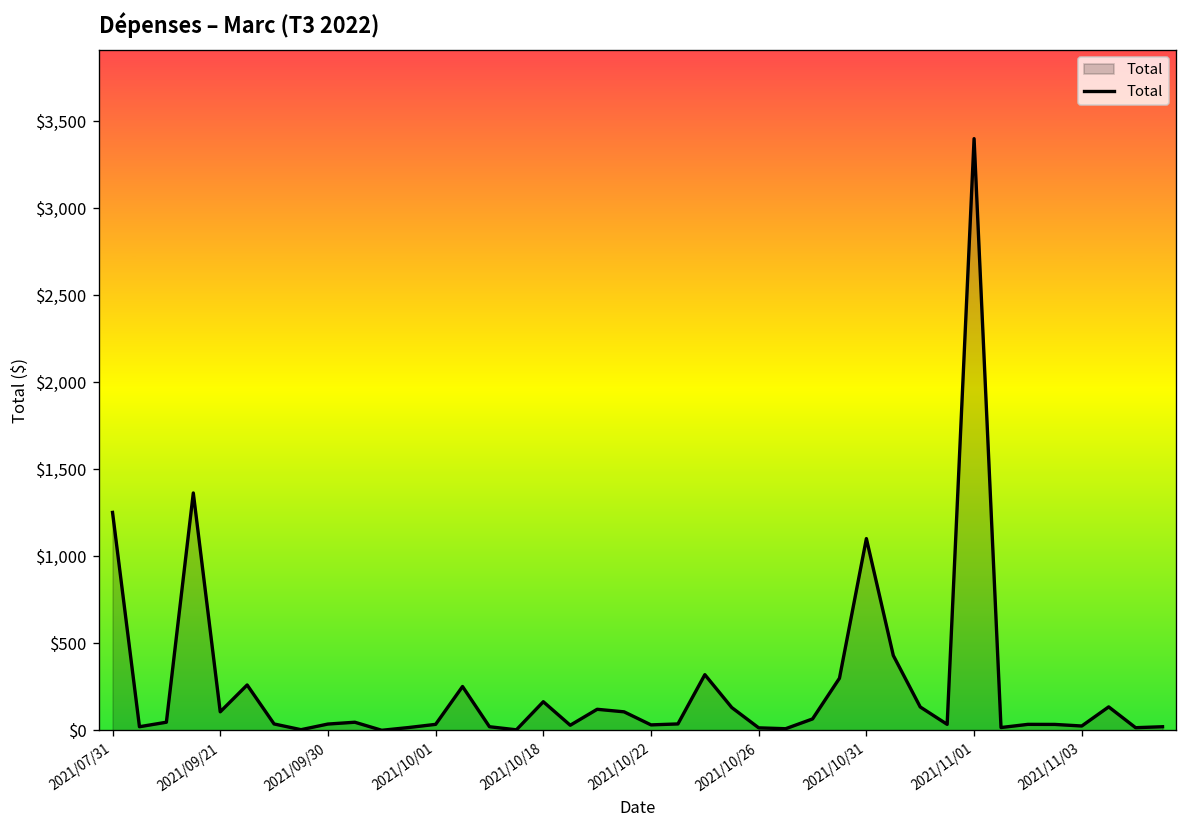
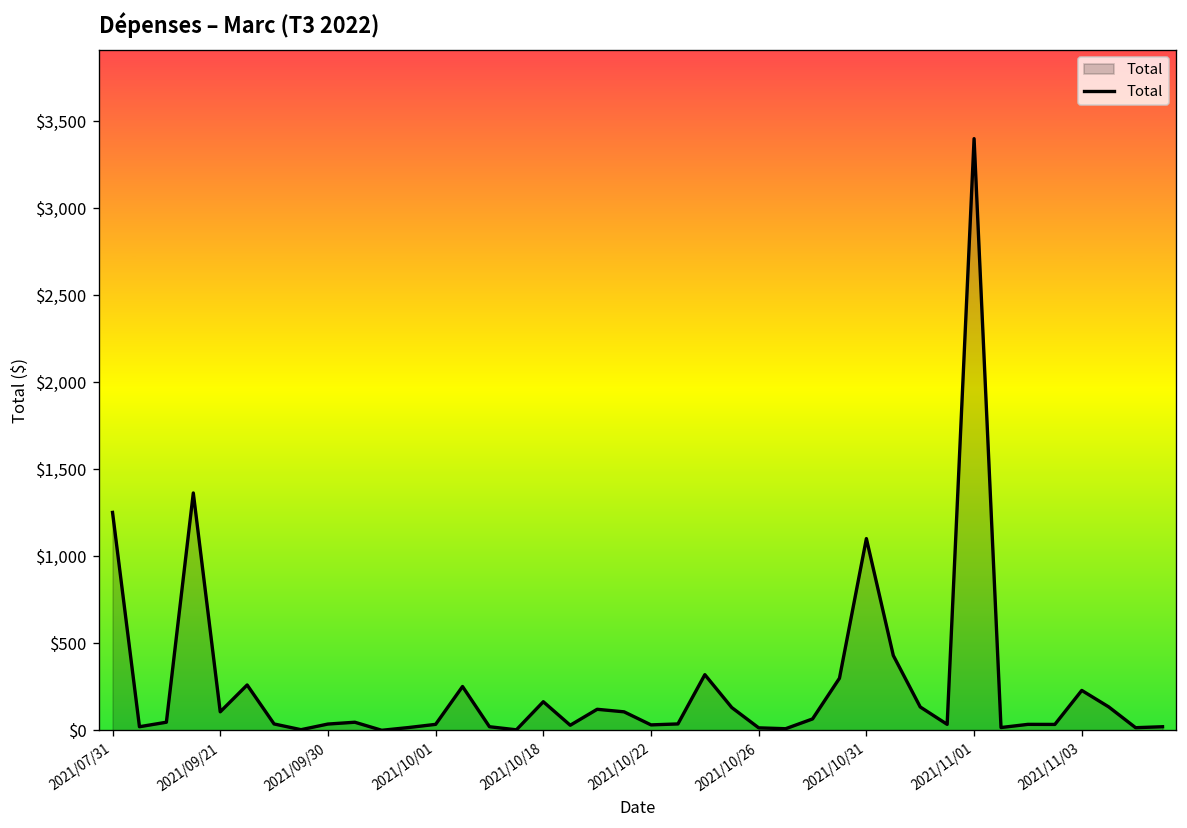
2021/11/03: $30 -> $230
